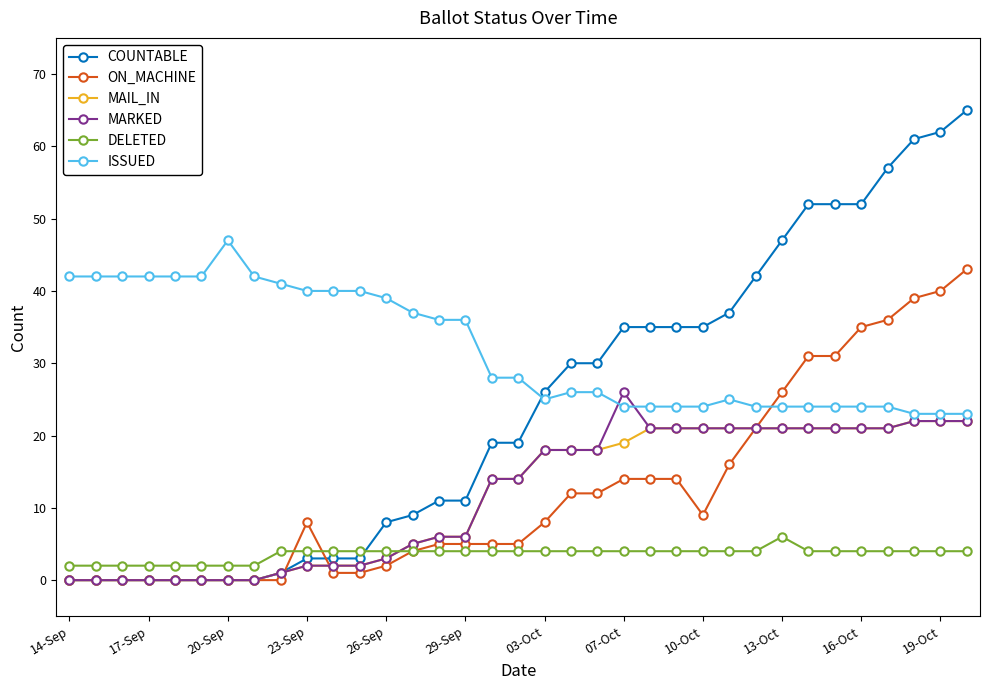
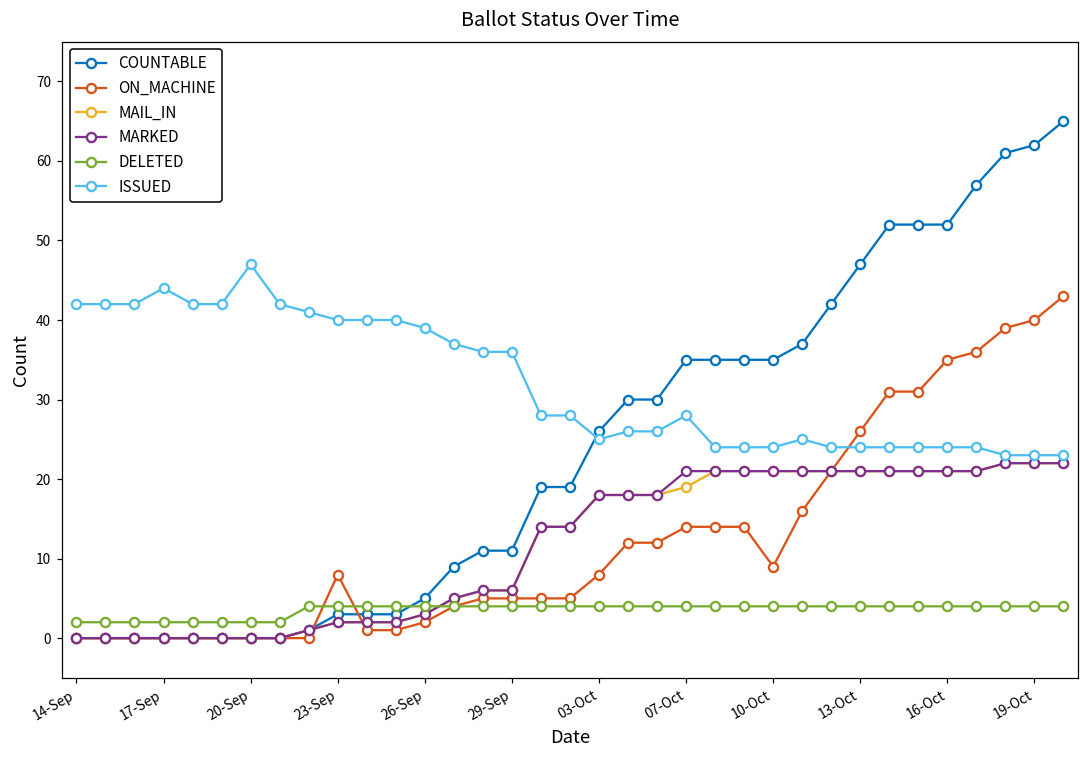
ISSUED, 17-Sep: 42 -> 44
COUNTABLE, 26-Sep: 8 -> 5
MARKED, 07-Oct: 26 -> 21
ISSUED, 07-Oct: 24 -> 28
DELETED, 13-Oct: 6 -> 4
